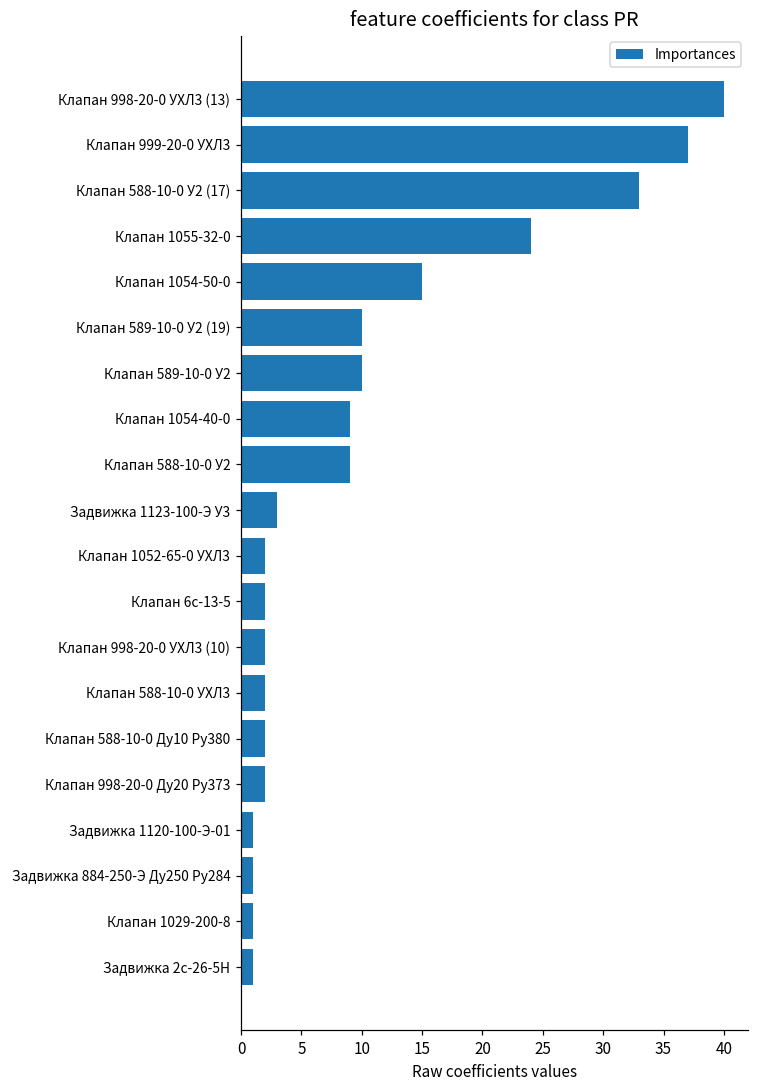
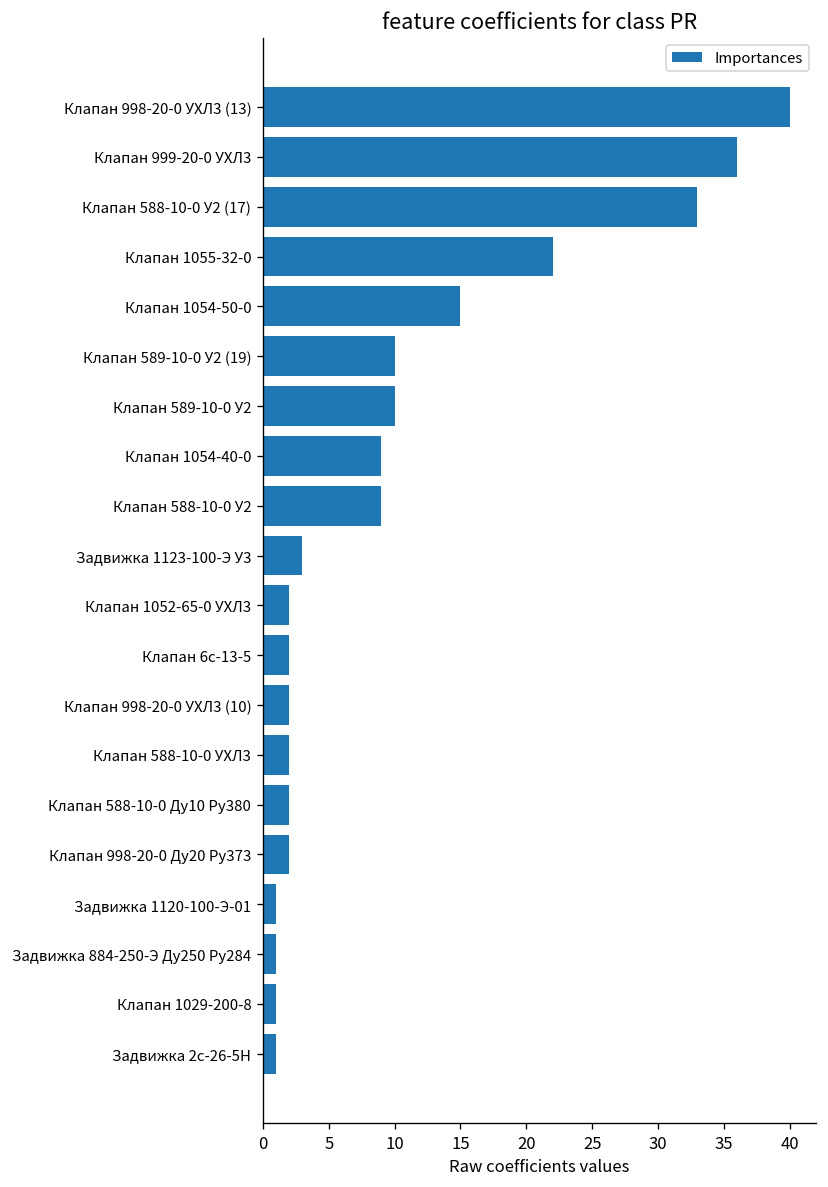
Клапан 999-20-0 УХЛ3: 37 -> 36
Клапан 1055-32-0: 24 -> 22
